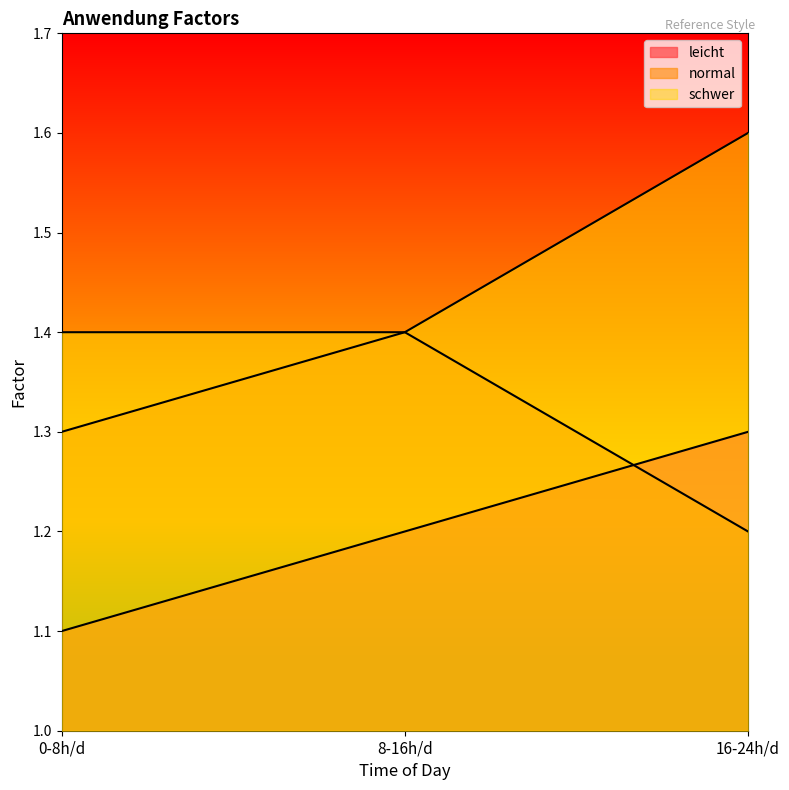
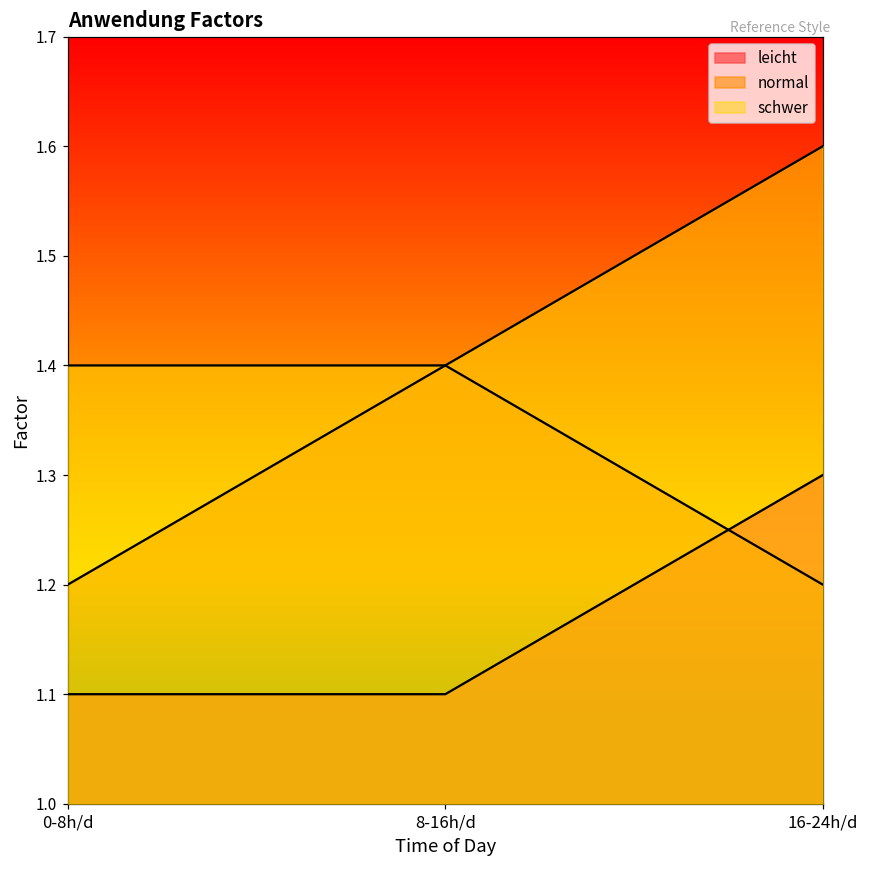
normal, 0-8h/d: 1.3 -> 1.2
leicht, 8-16h/d: 1.2 -> 1.1
